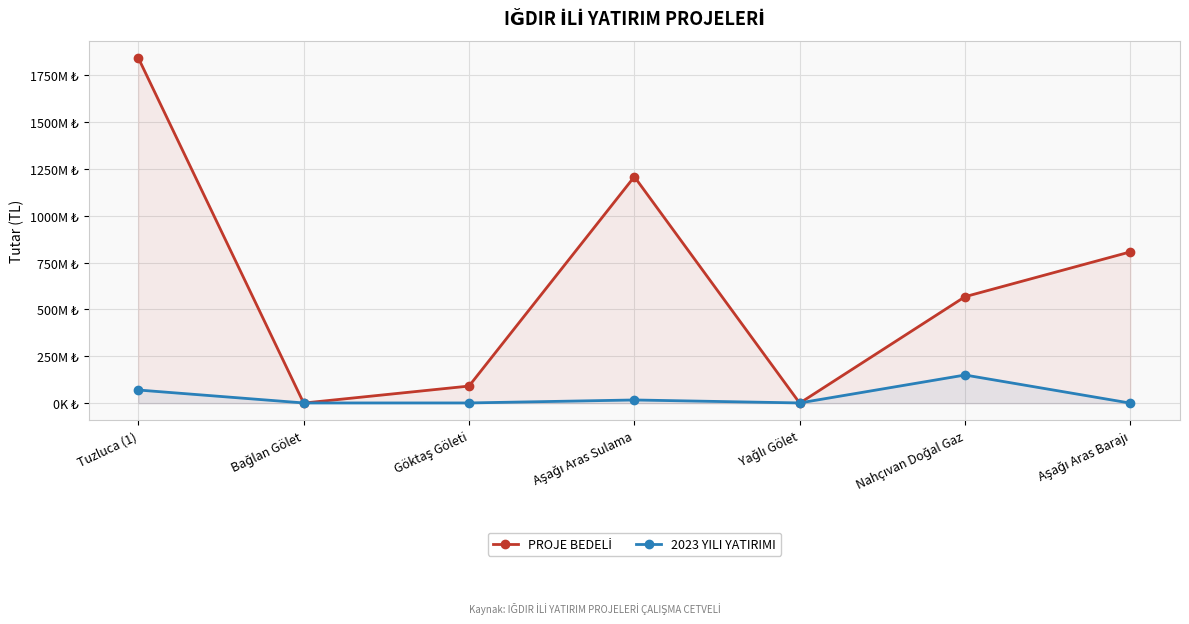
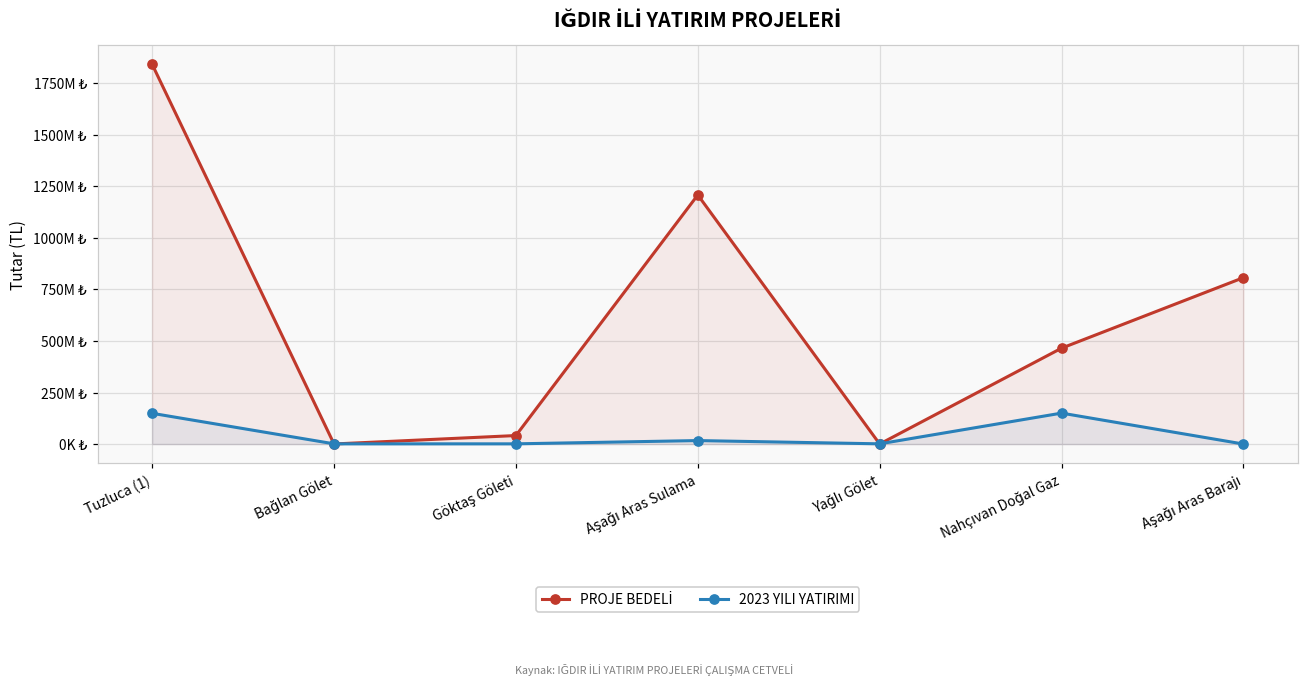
2023 YILI YATIRIMI, Tuzluca (1): 70M ₺ -> 150M ₺
PROJE BEDELİ, Göktaş Göleti: 90M ₺ -> 40M ₺
PROJE BEDELİ, Nahçıvan Doğal Gaz: 570M ₺ -> 470M ₺
